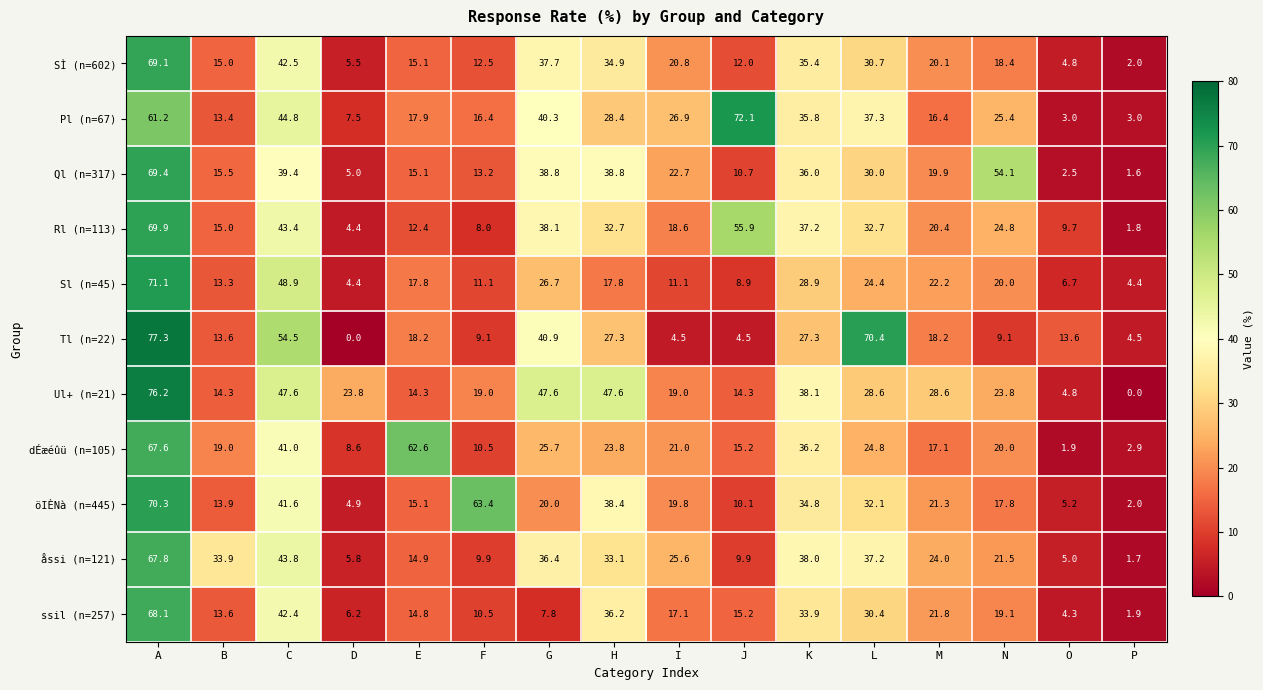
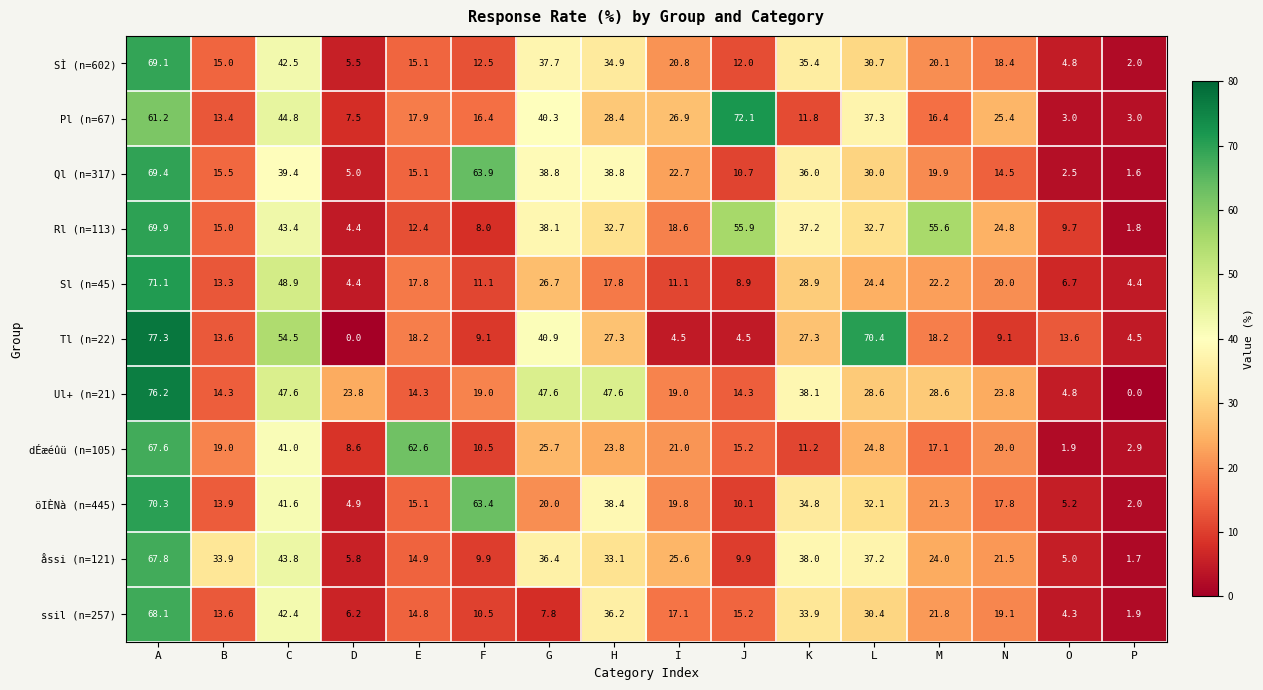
Pl (n=67), K: 35.8 -> 11.8
Ql (n=317), F: 13.2 -> 63.9
Ql (n=317), N: 54.1 -> 14.5
Rl (n=113), M: 20.4 -> 55.6
dÉæéûü (n=105), K: 36.2 -> 11.2
